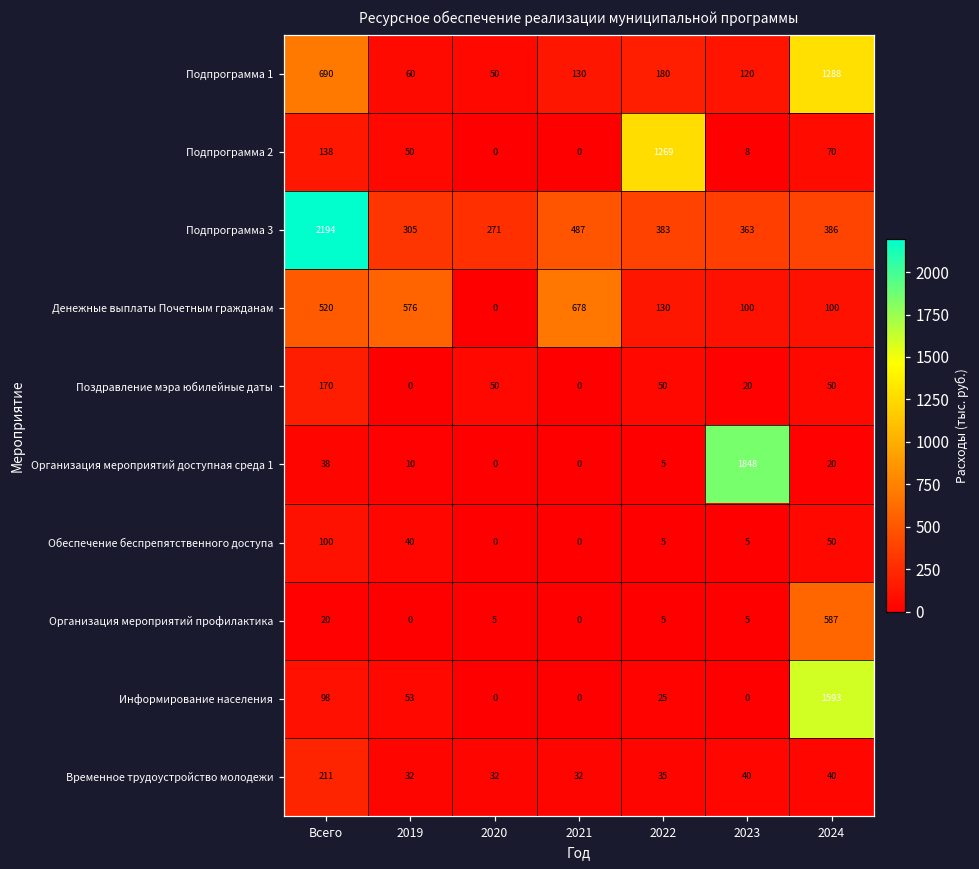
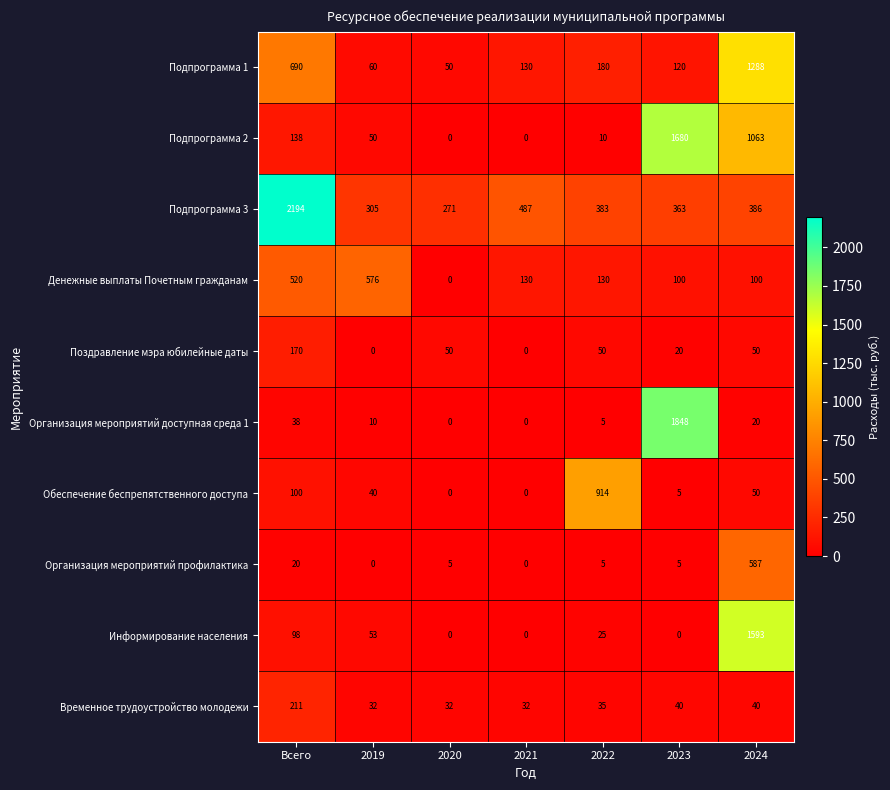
Подпрограмма 2, 2022: 1269 -> 10
Подпрограмма 2, 2023: 8 -> 1680
Подпрограмма 2, 2024: 70 -> 1063
Денежные выплаты Почетным гражданам, 2021: 678 -> 130
Обеспечение беспрепятственного доступа, 2022: 5 -> 914
